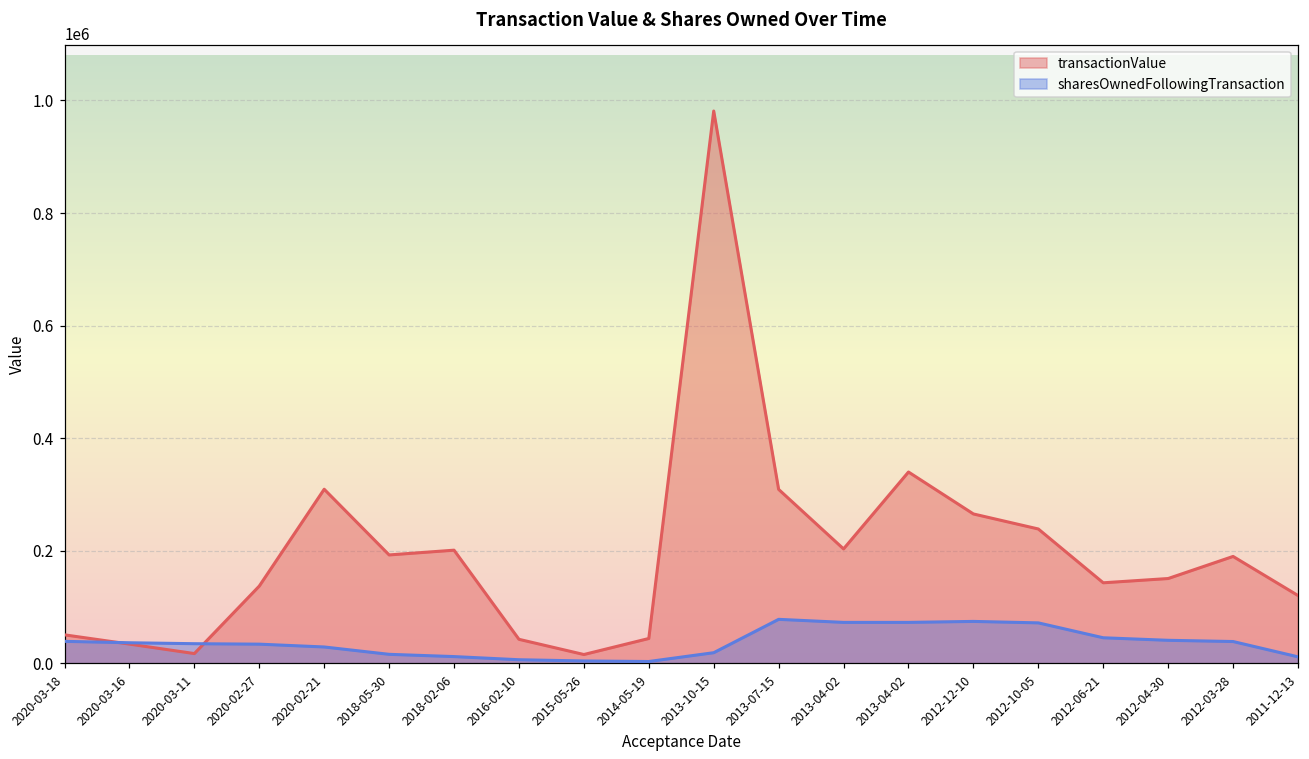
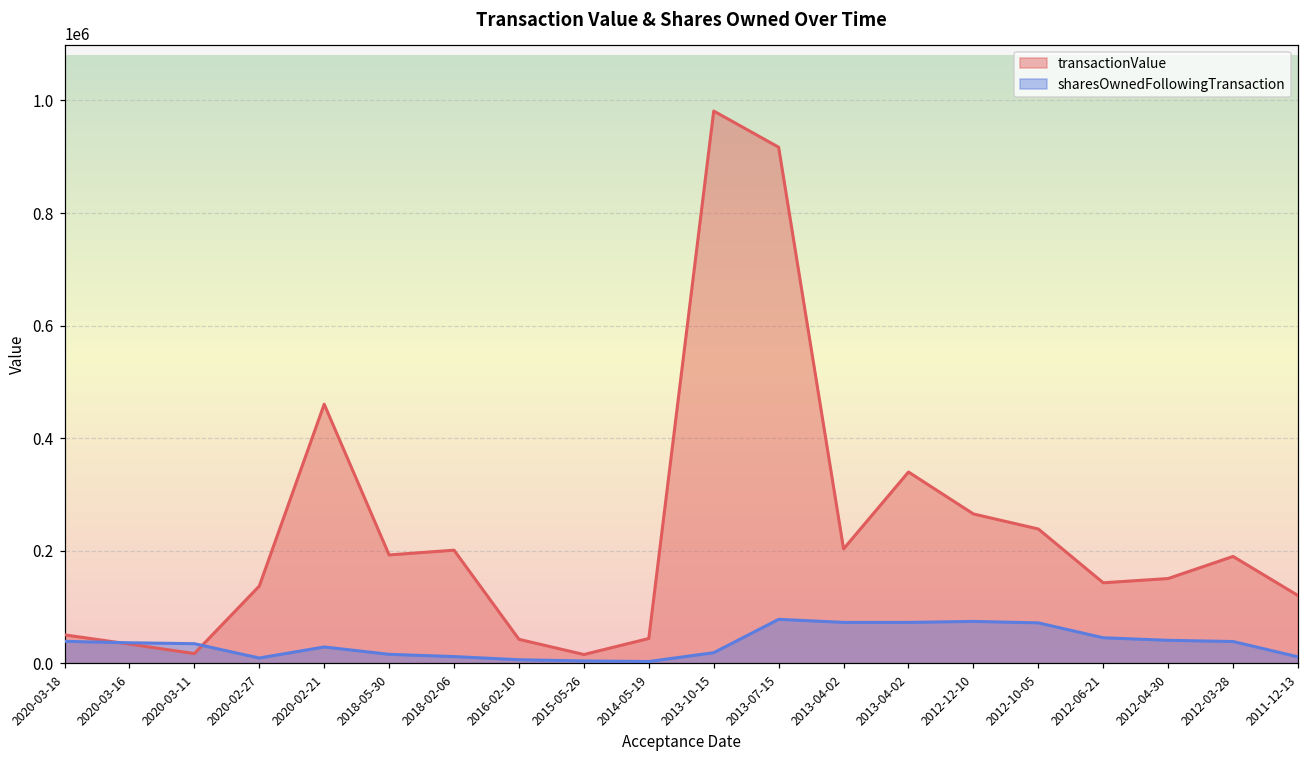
sharesOwnedFollowingTransaction, 2020-02-27: 30000 -> 10000
transactionValue, 2020-02-21: 310000 -> 460000
transactionValue, 2013-07-15: 310000 -> 920000
